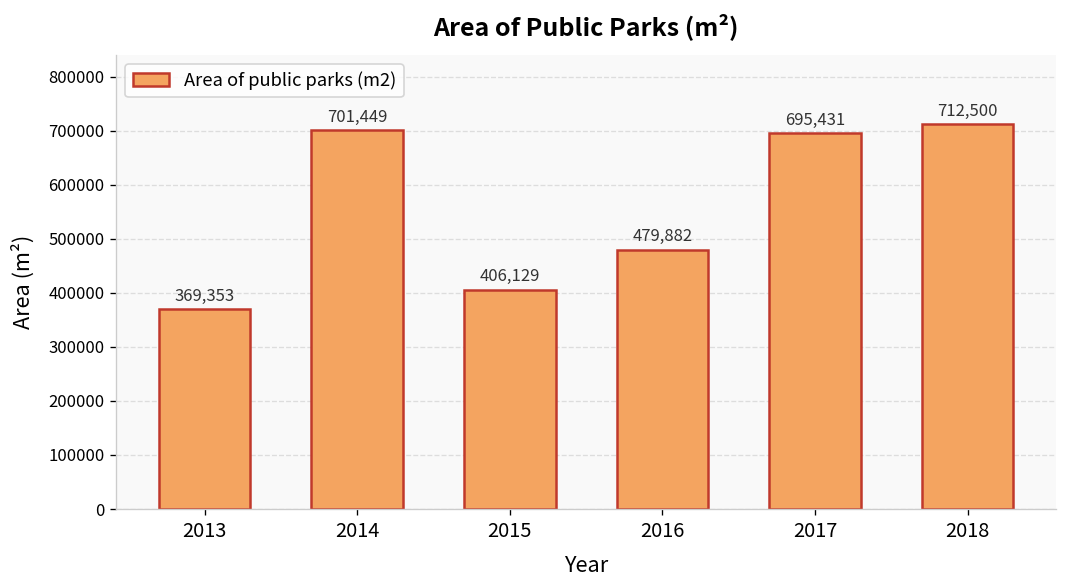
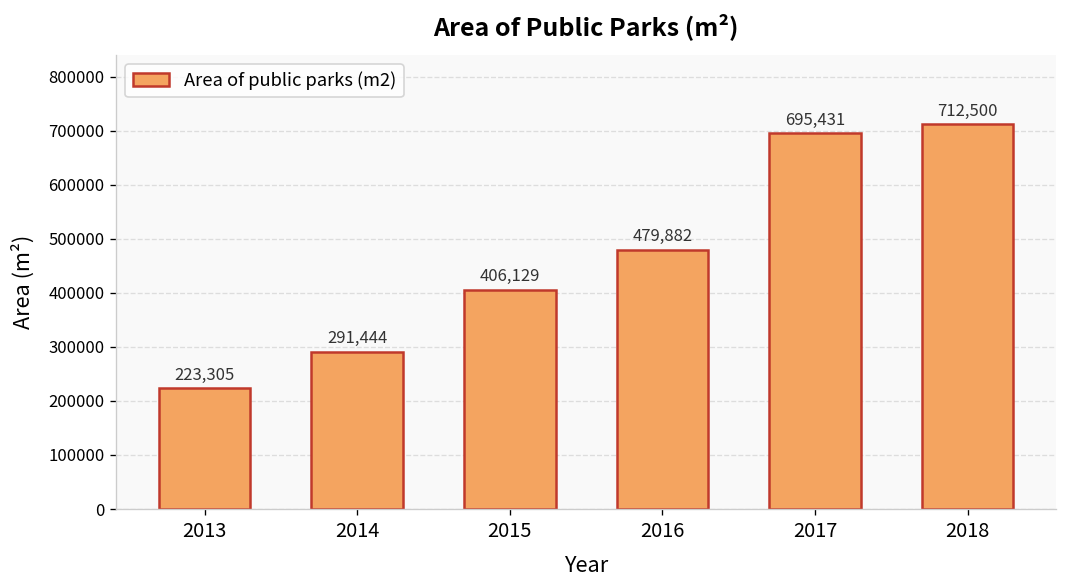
2013: 369,353 -> 223,305
2014: 701,449 -> 291,444
